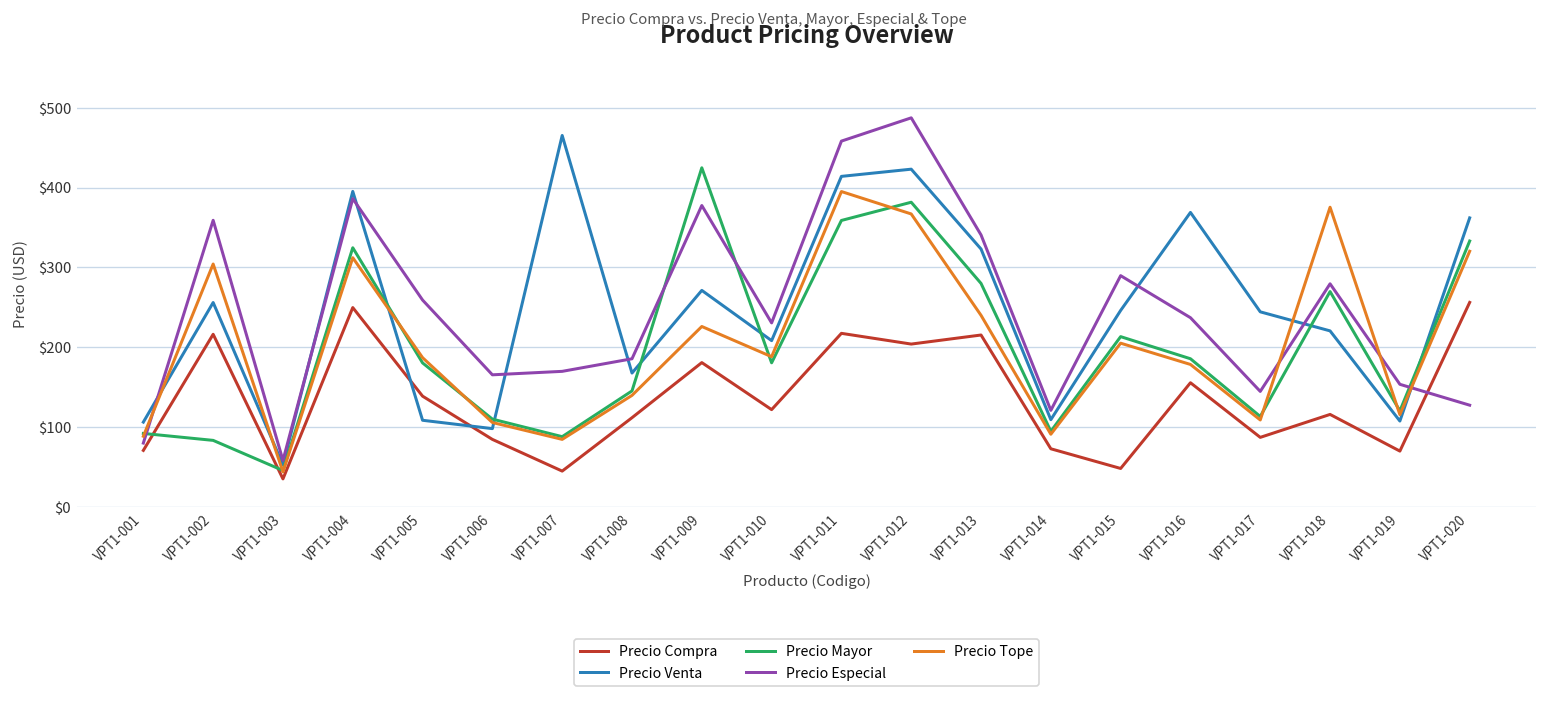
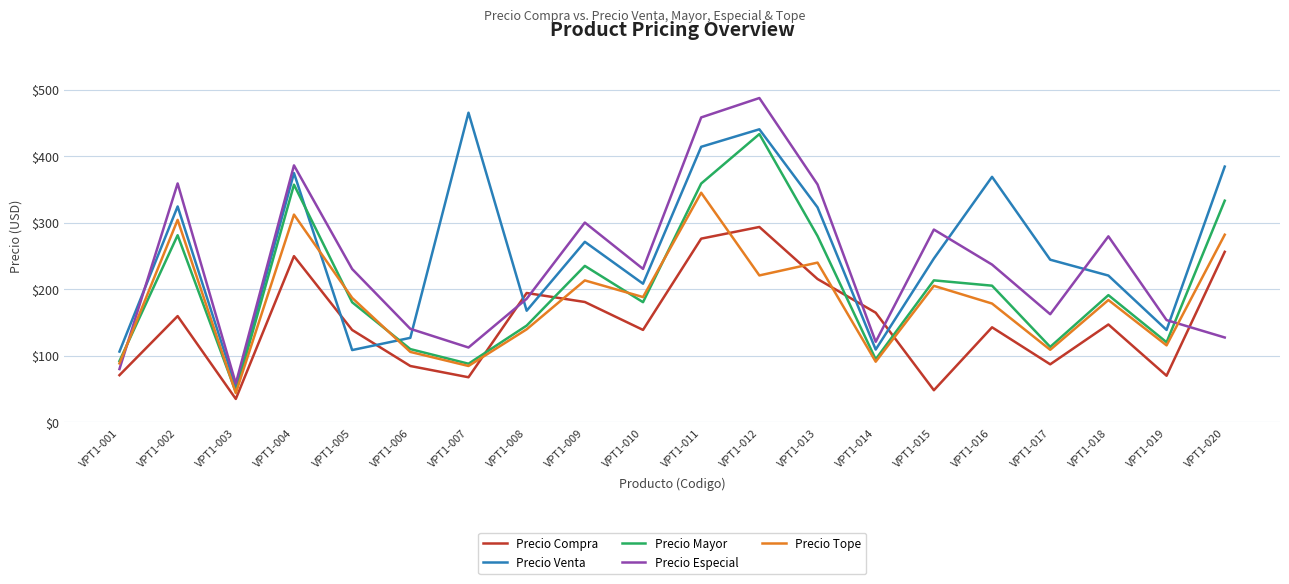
Precio Compra, VPT1-002: $220 -> $160
Precio Venta, VPT1-002: $260 -> $320
Precio Mayor, VPT1-002: $80 -> $280
Precio Venta, VPT1-004: $400 -> $370
Precio Mayor, VPT1-004: $320 -> $360
Precio Especial, VPT1-005: $260 -> $230
Precio Venta, VPT1-006: $100 -> $130
Precio Especial, VPT1-006: $170 -> $140
Precio Compra, VPT1-007: $40 -> $70
Precio Especial, VPT1-007: $170 -> $110
Precio Compra, VPT1-008: $110 -> $190
Precio Mayor, VPT1-009: $420 -> $240
Precio Especial, VPT1-009: $380 -> $300
Precio Tope, VPT1-009: $230 -> $210
Precio Compra, VPT1-010: $120 -> $140
Precio Compra, VPT1-011: $220 -> $280
Precio Tope, VPT1-011: $390 -> $340
Precio Compra, VPT1-012: $200 -> $290
Precio Venta, VPT1-012: $420 -> $440
Precio Mayor, VPT1-012: $380 -> $430
Precio Tope, VPT1-012: $370 -> $220
Precio Especial, VPT1-013: $340 -> $360
Precio Compra, VPT1-014: $70 -> $160
Precio Compra, VPT1-016: $160 -> $140
Precio Mayor, VPT1-016: $190 -> $210
Precio Especial, VPT1-017: $140 -> $160
Precio Compra, VPT1-018: $120 -> $150
Precio Mayor, VPT1-018: $270 -> $190
Precio Tope, VPT1-018: $380 -> $180
Precio Venta, VPT1-019: $110 -> $140
Precio Venta, VPT1-020: $360 -> $380
Precio Tope, VPT1-020: $320 -> $280
